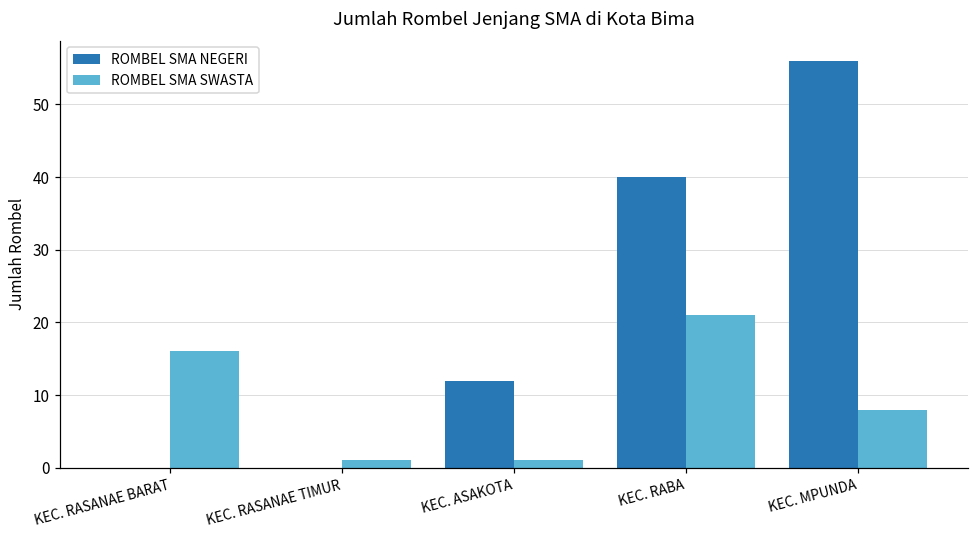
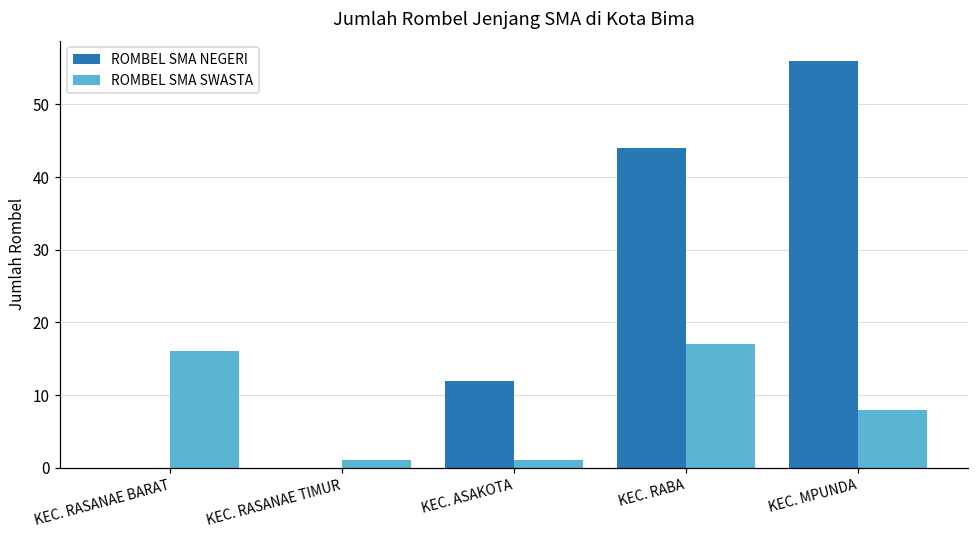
ROMBEL SMA NEGERI, KEC. RABA: 40 -> 44
ROMBEL SMA SWASTA, KEC. RABA: 21 -> 17
